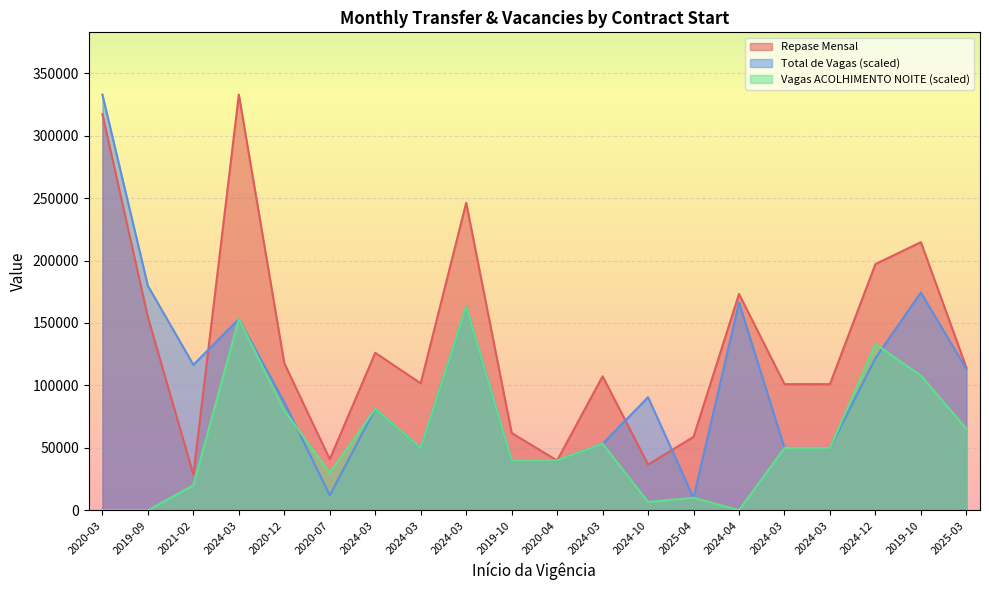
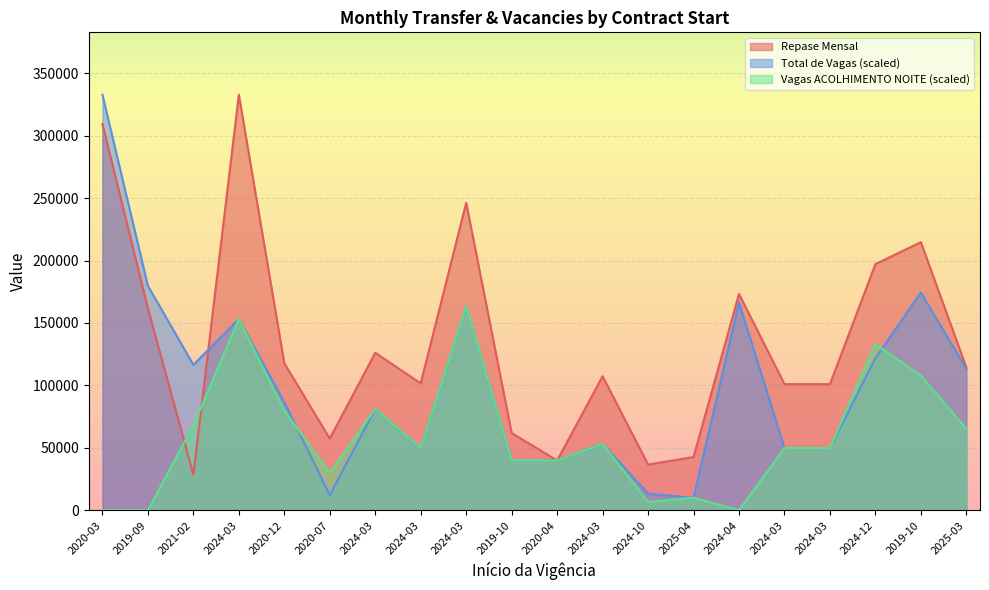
Repase Mensal, 2020-03: 317000 -> 309000
Repase Mensal, 2019-09: 155000 -> 162000
Vagas ACOLHIMENTO NOITE (scaled), 2021-02: 20000 -> 68000
Repase Mensal, 2020-07: 41000 -> 57000
Total de Vagas (scaled), 2024-10: 91000 -> 13000
Repase Mensal, 2025-04: 59000 -> 43000
